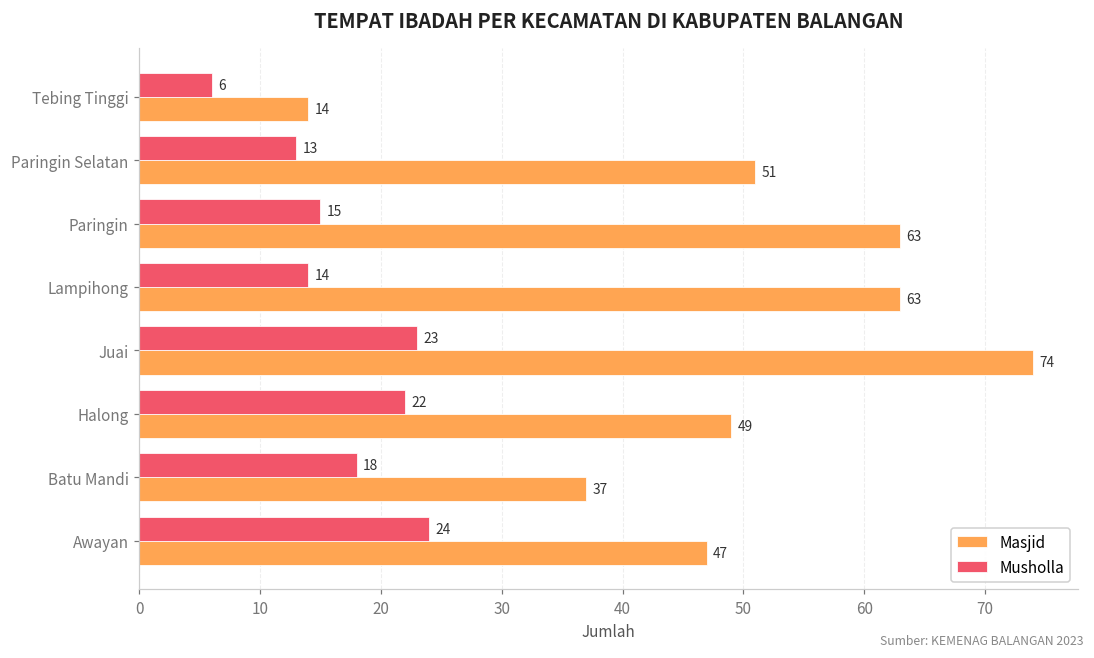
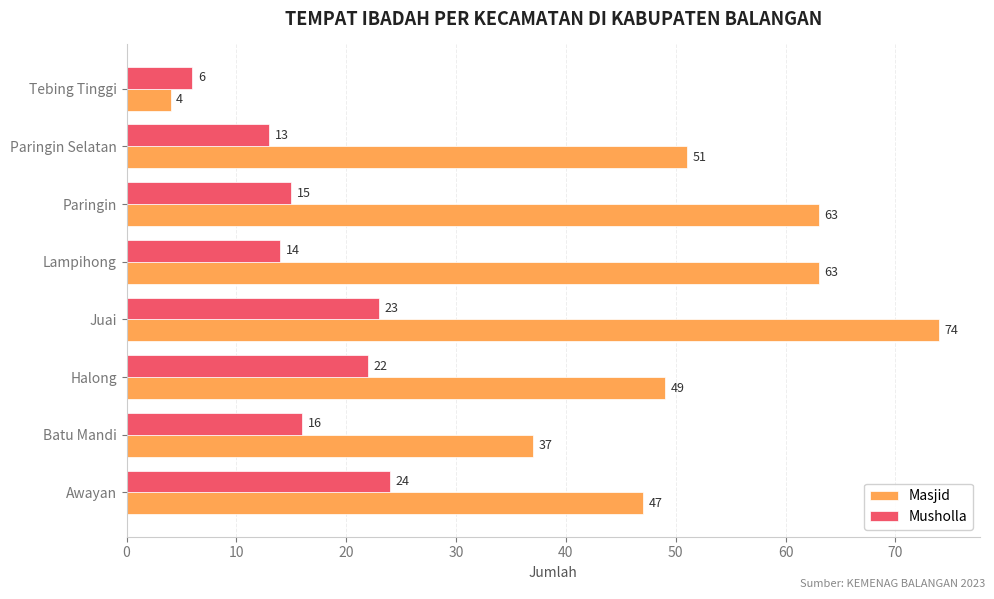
Masjid, Tebing Tinggi: 14 -> 4
Musholla, Batu Mandi: 18 -> 16
